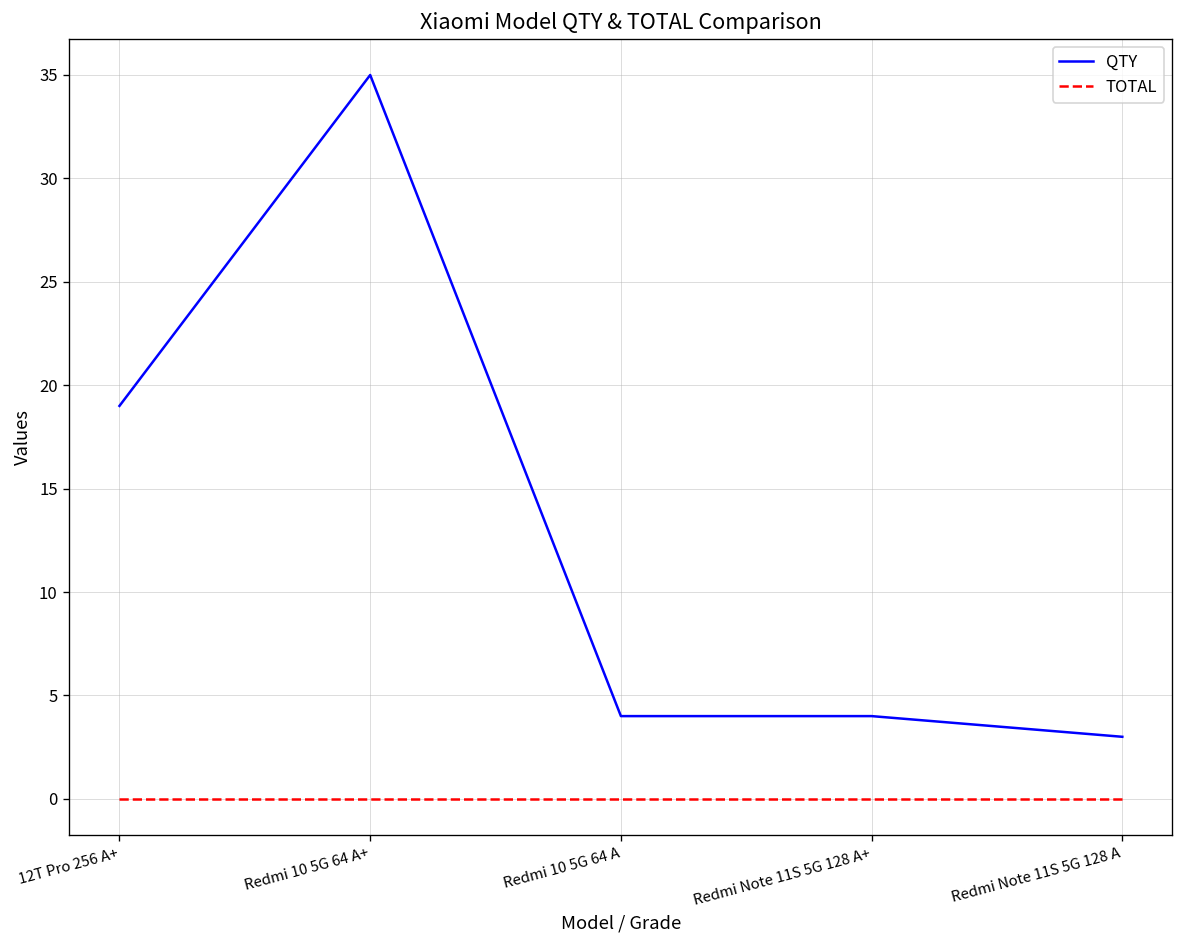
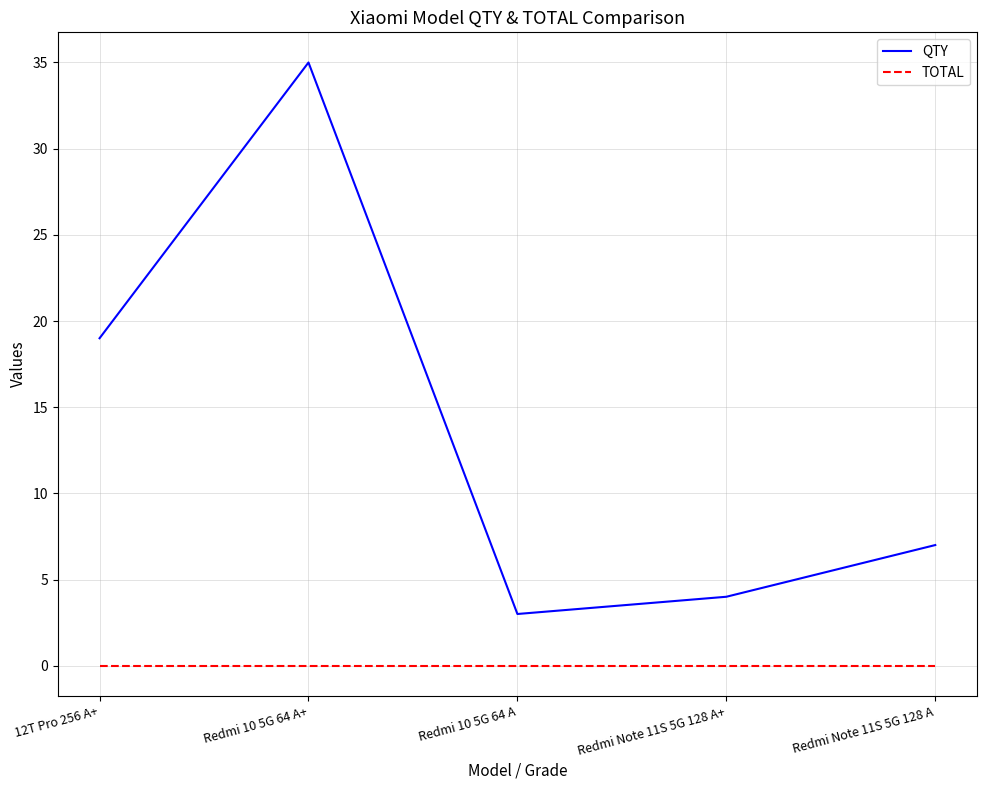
QTY, Redmi 10 5G 64 A: 4 -> 3
QTY, Redmi Note 11S 5G 128 A: 3 -> 7
